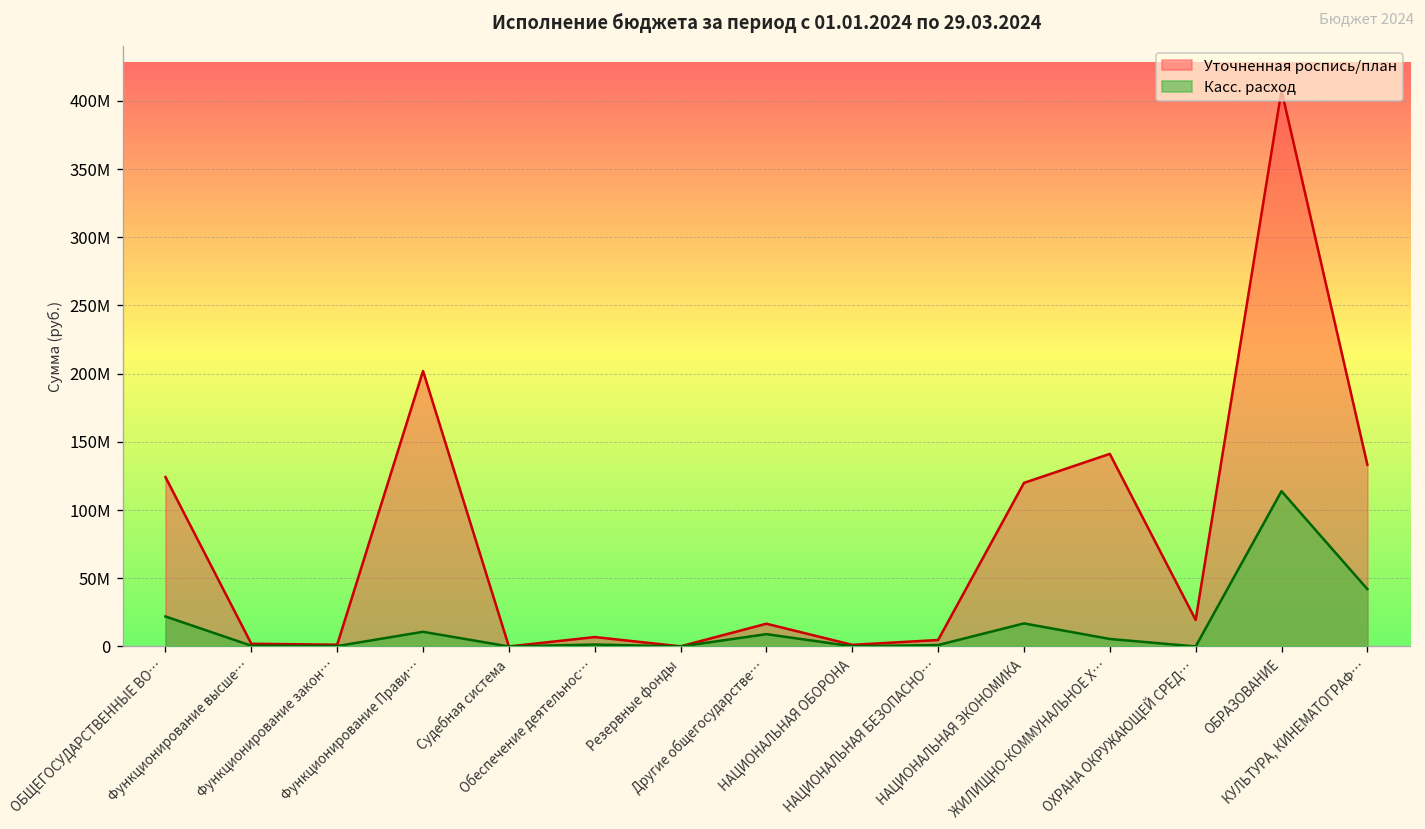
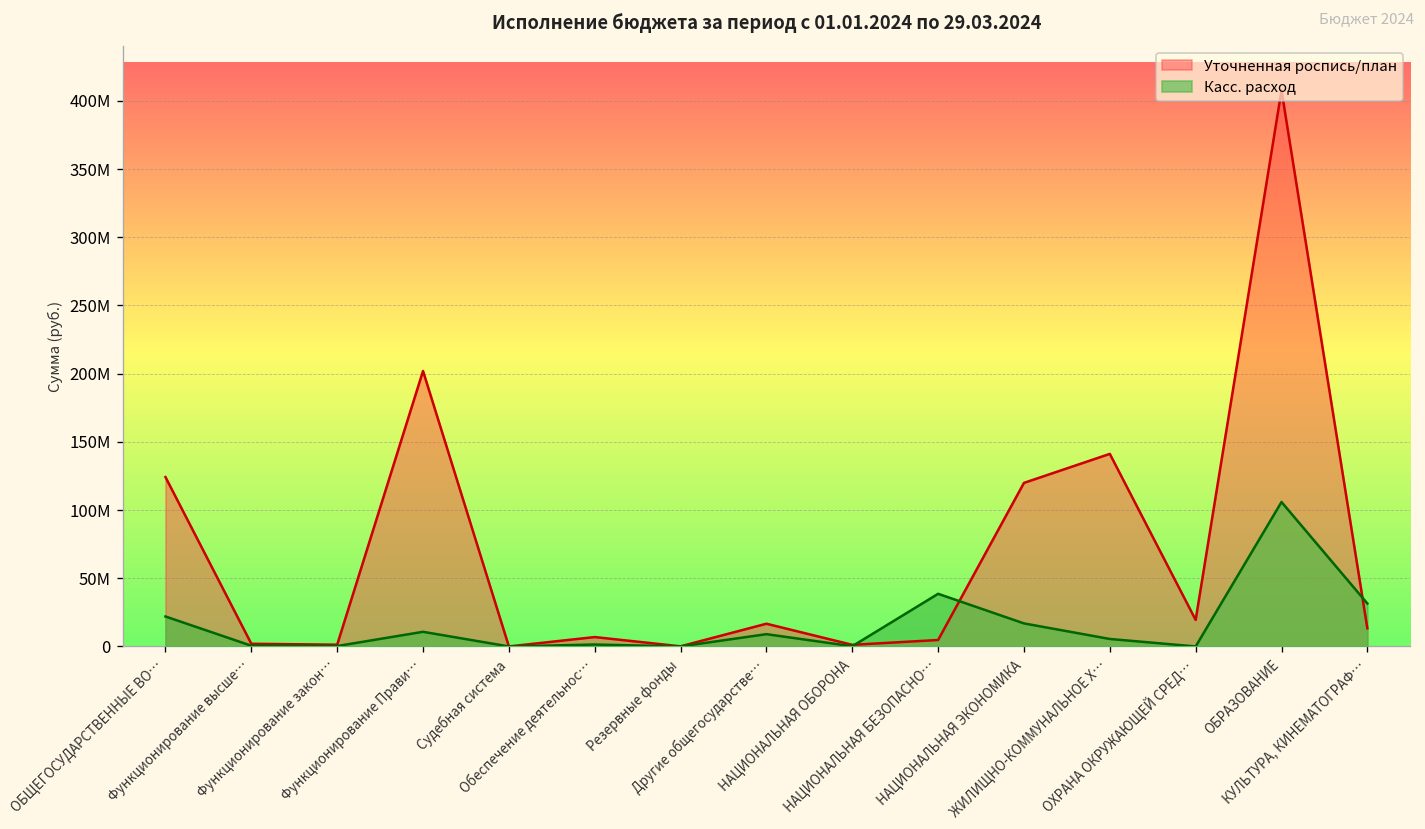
Касс. расход, НАЦИОНАЛЬНАЯ БЕЗОПАСНО…: 1000000 -> 39000000
Касс. расход, ОБРАЗОВАНИЕ: 114000000 -> 106000000
Уточненная роспись/план, КУЛЬТУРА, КИНЕМАТОГРАФ…: 133000000 -> 13000000
Касс. расход, КУЛЬТУРА, КИНЕМАТОГРАФ…: 42000000 -> 31000000
